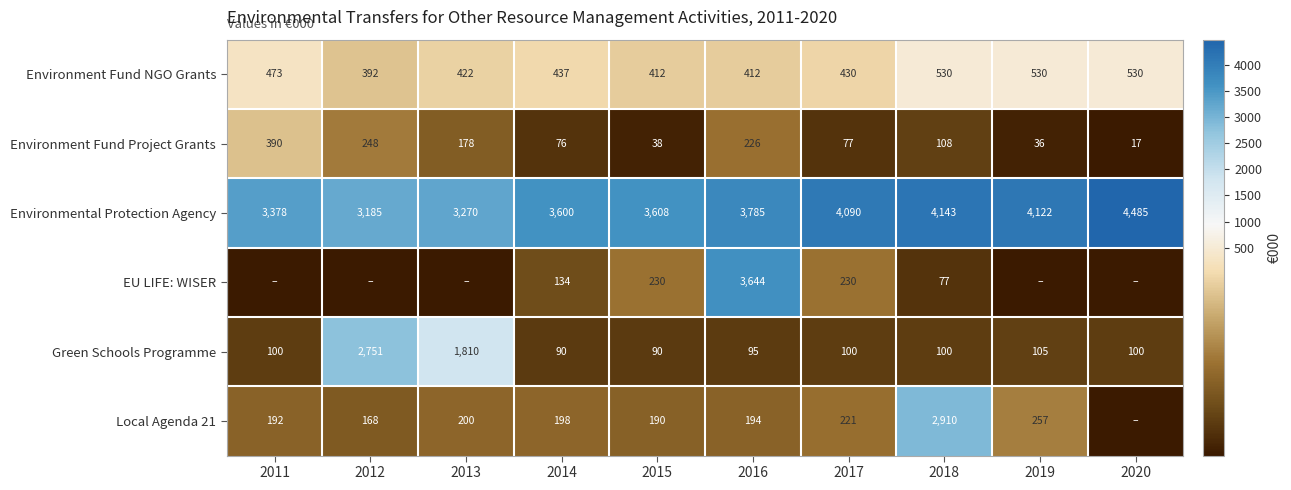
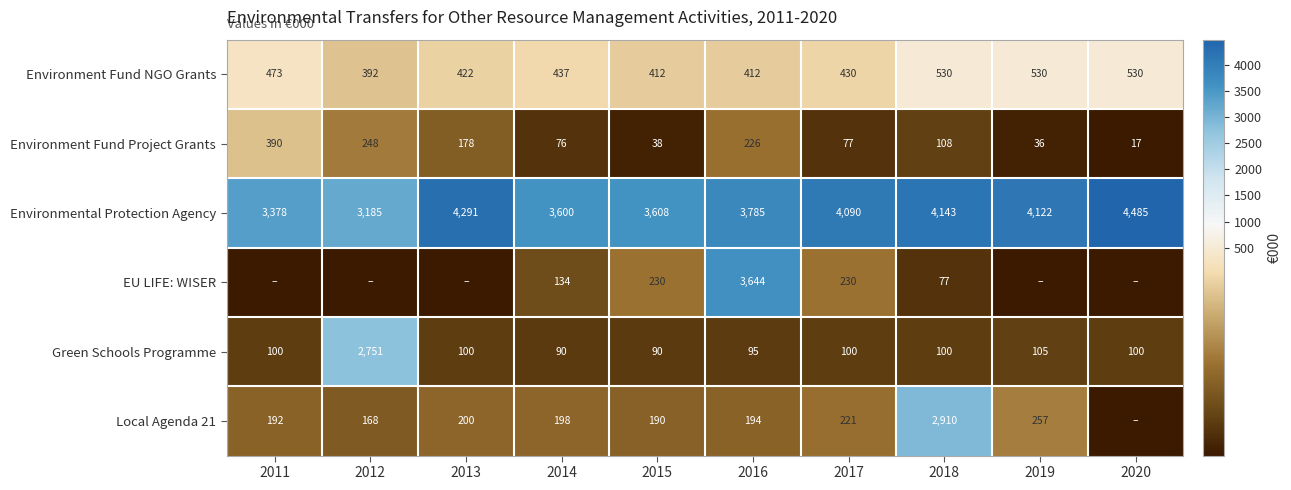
Environmental Protection Agency, 2013: 3,270 -> 4,291
Green Schools Programme, 2013: 1,810 -> 100
